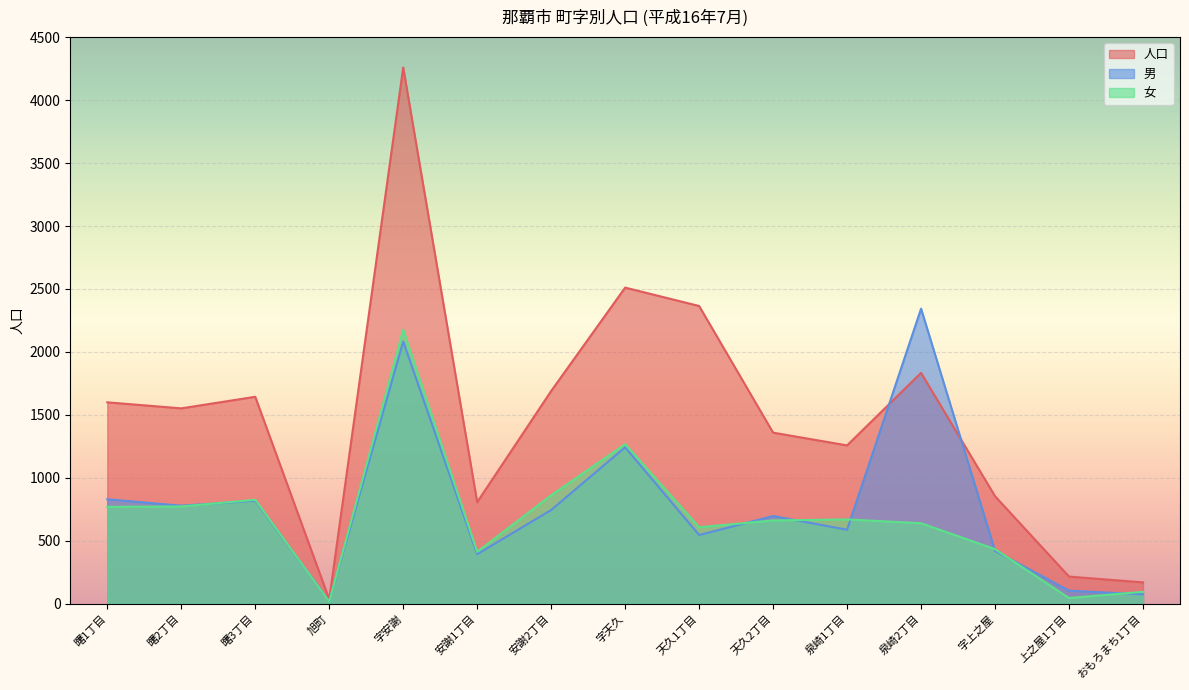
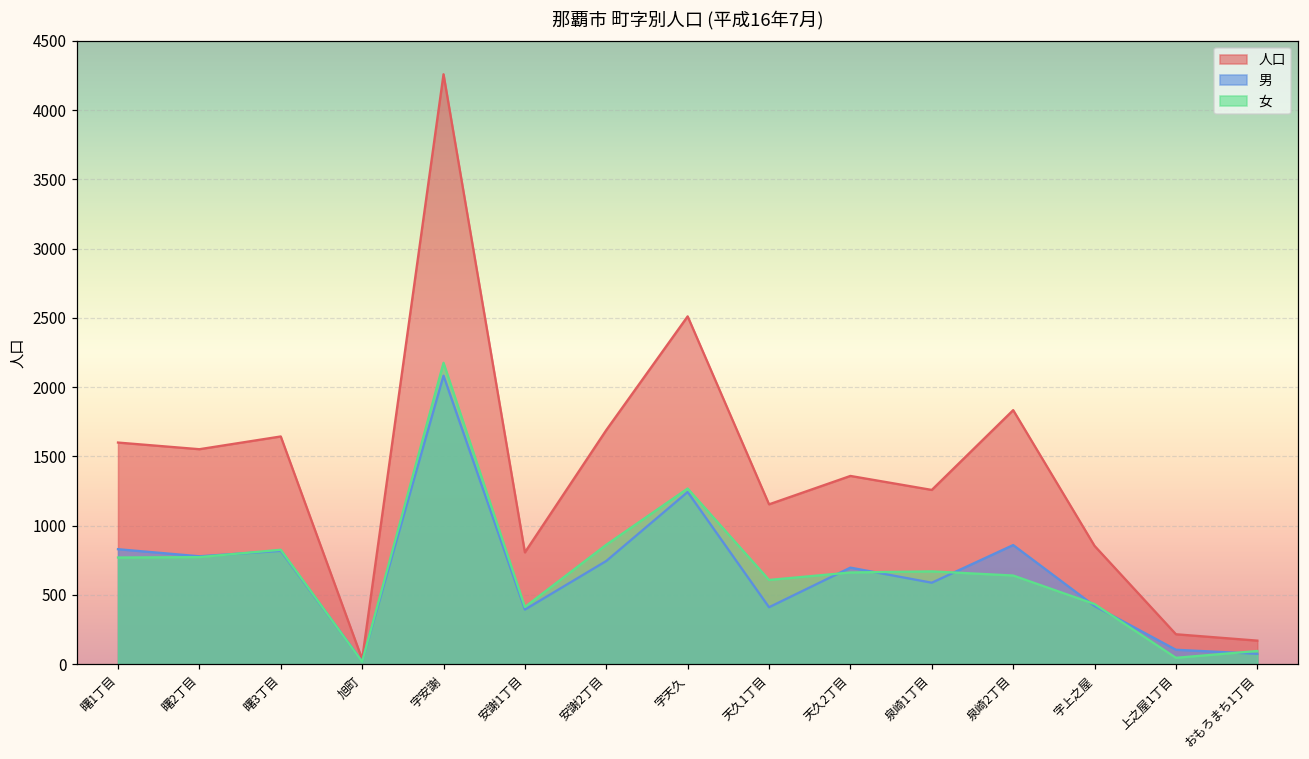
人口, 天久1丁目: 2370 -> 1150
男, 天久1丁目: 550 -> 410
男, 泉崎2丁目: 2340 -> 860
